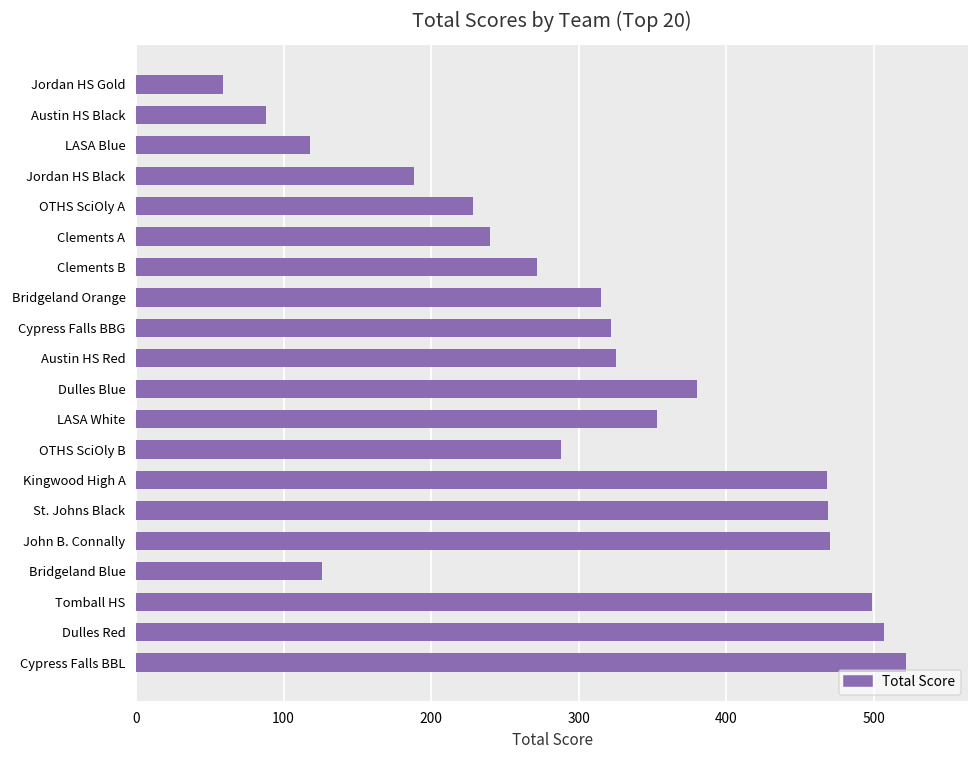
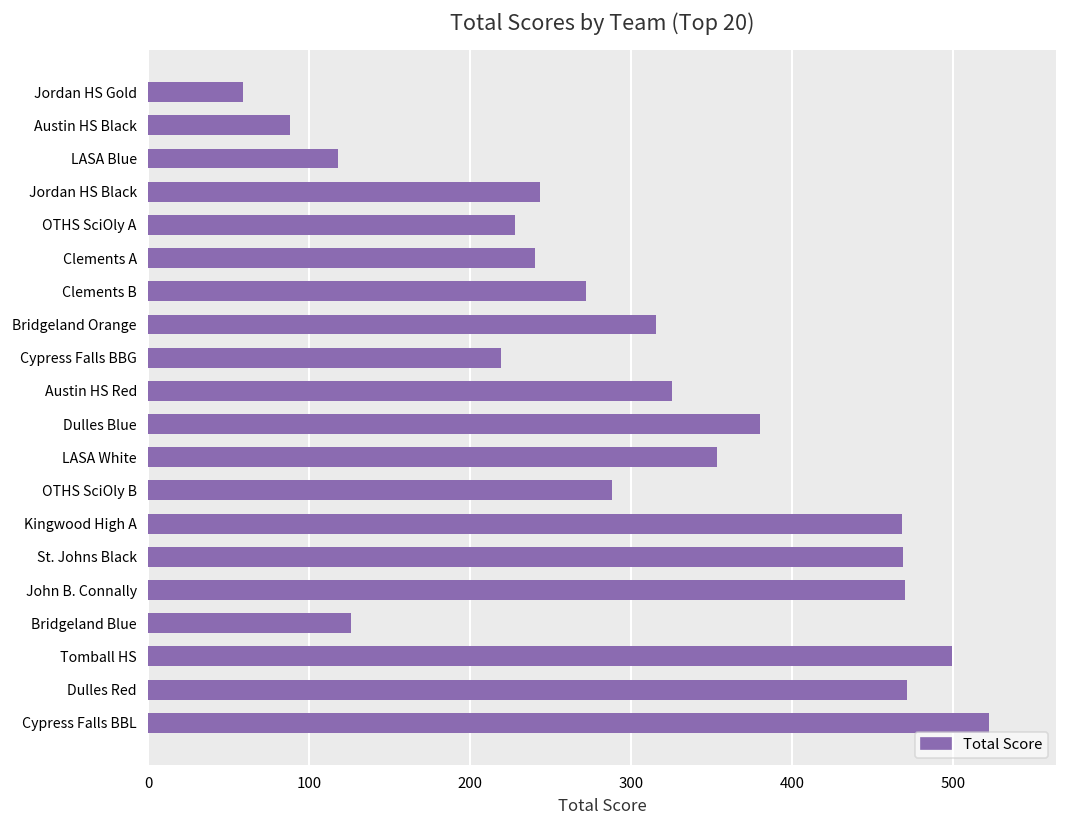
Jordan HS Black: 188 -> 243
Cypress Falls BBG: 322 -> 219
Dulles Red: 507 -> 471
